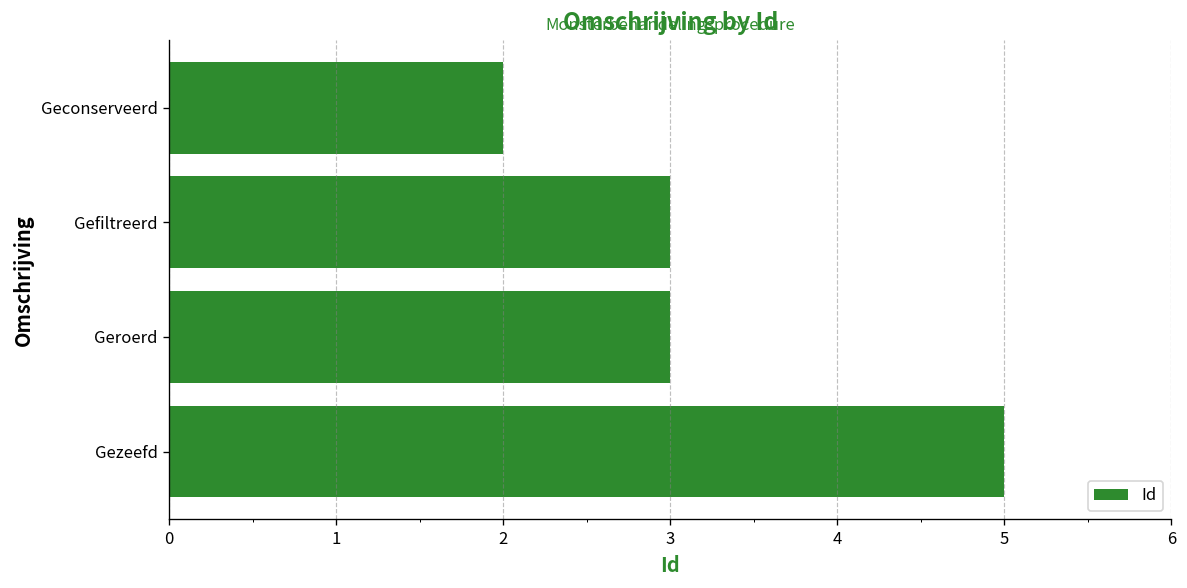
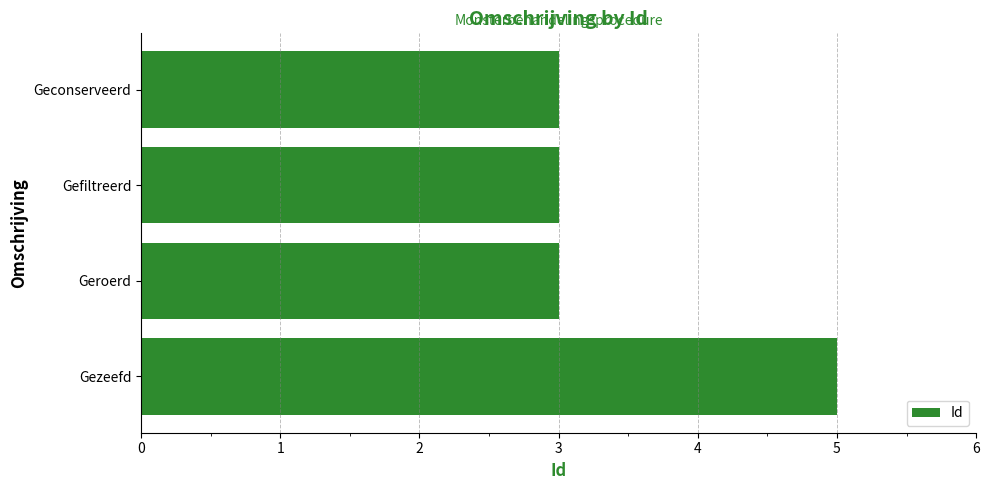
Geconserveerd: 2 -> 3
